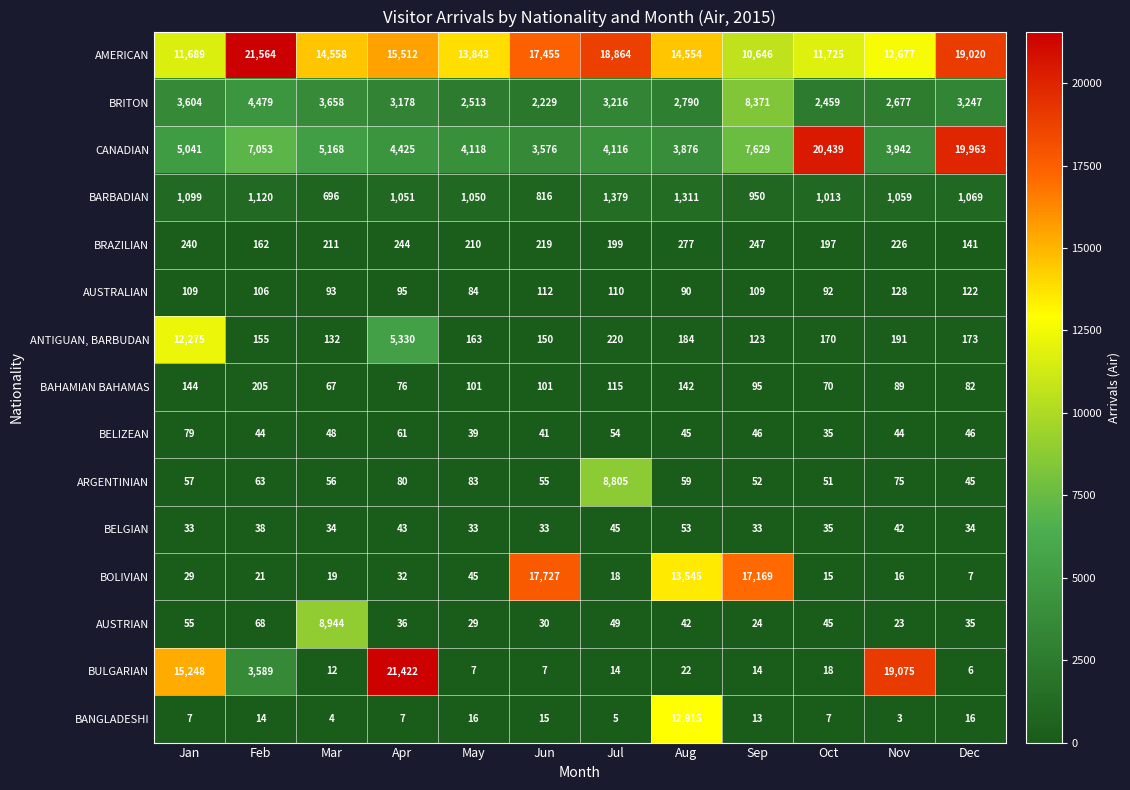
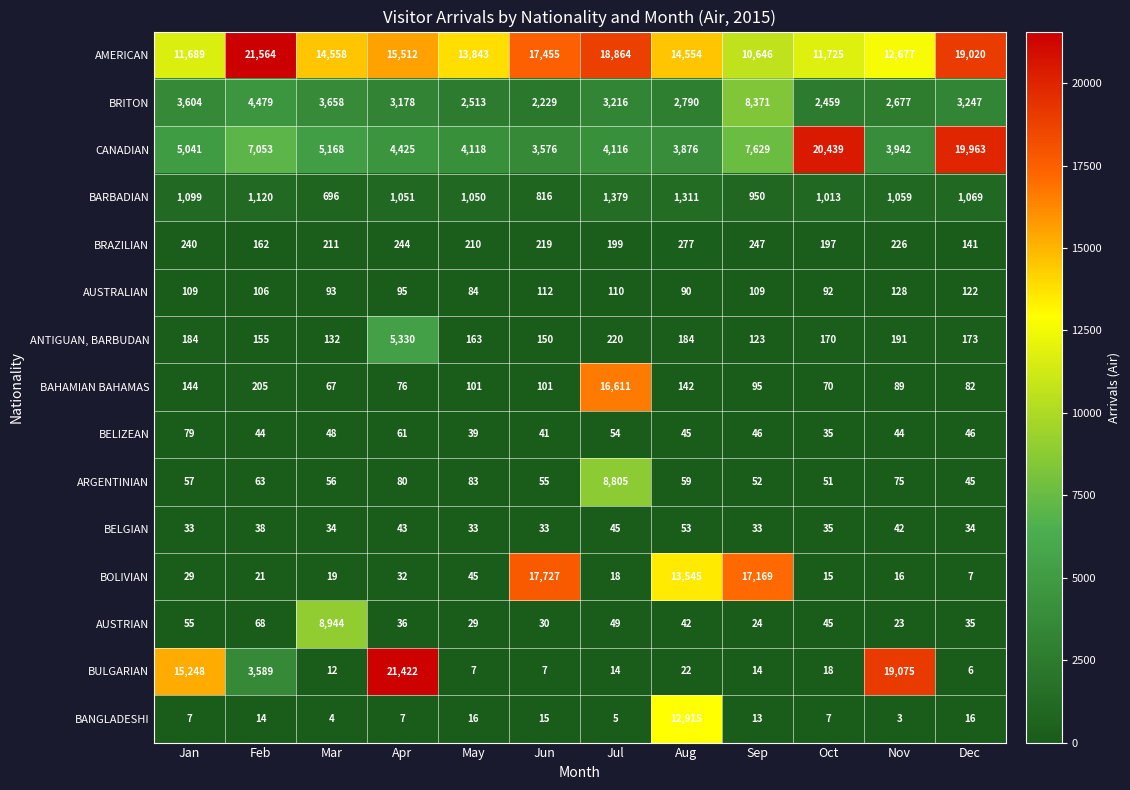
ANTIGUAN, BARBUDAN, Jan: 12,275 -> 184
BAHAMIAN BAHAMAS, Jul: 115 -> 16,611
